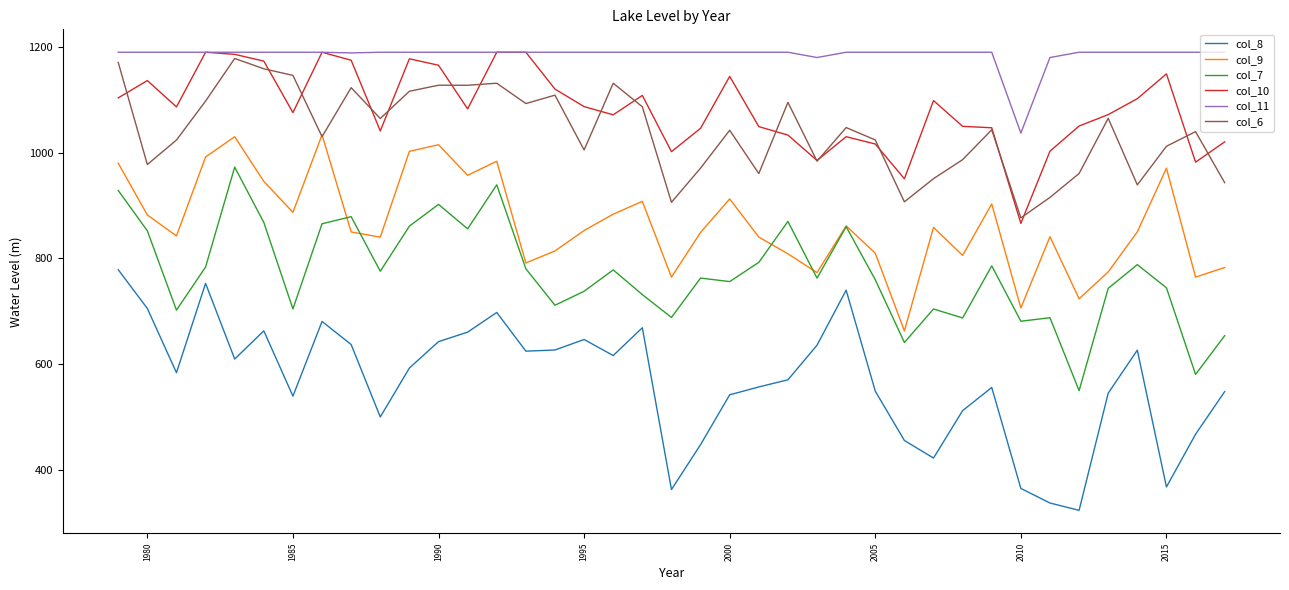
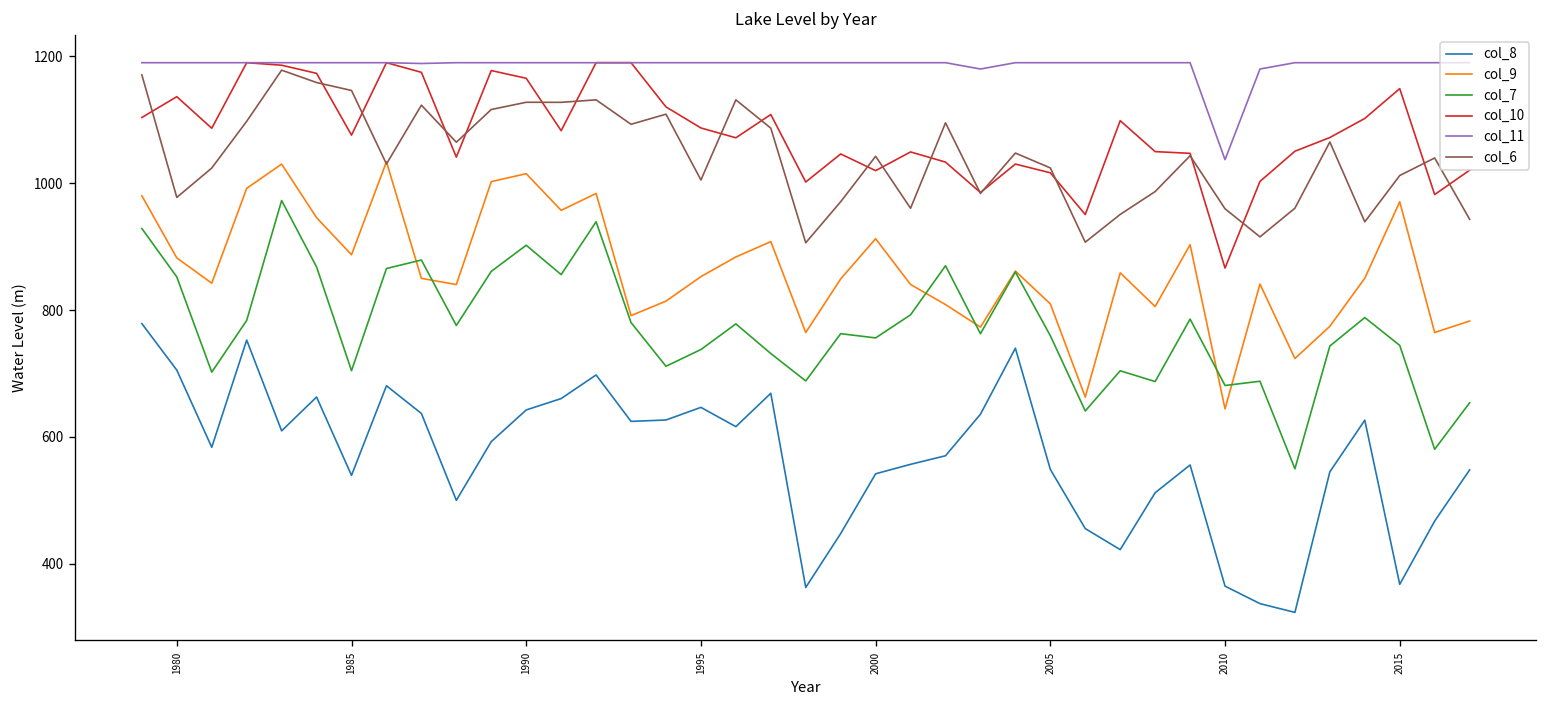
col_10, 2000: 1140 -> 1020
col_9, 2010: 710 -> 640
col_6, 2010: 880 -> 960
